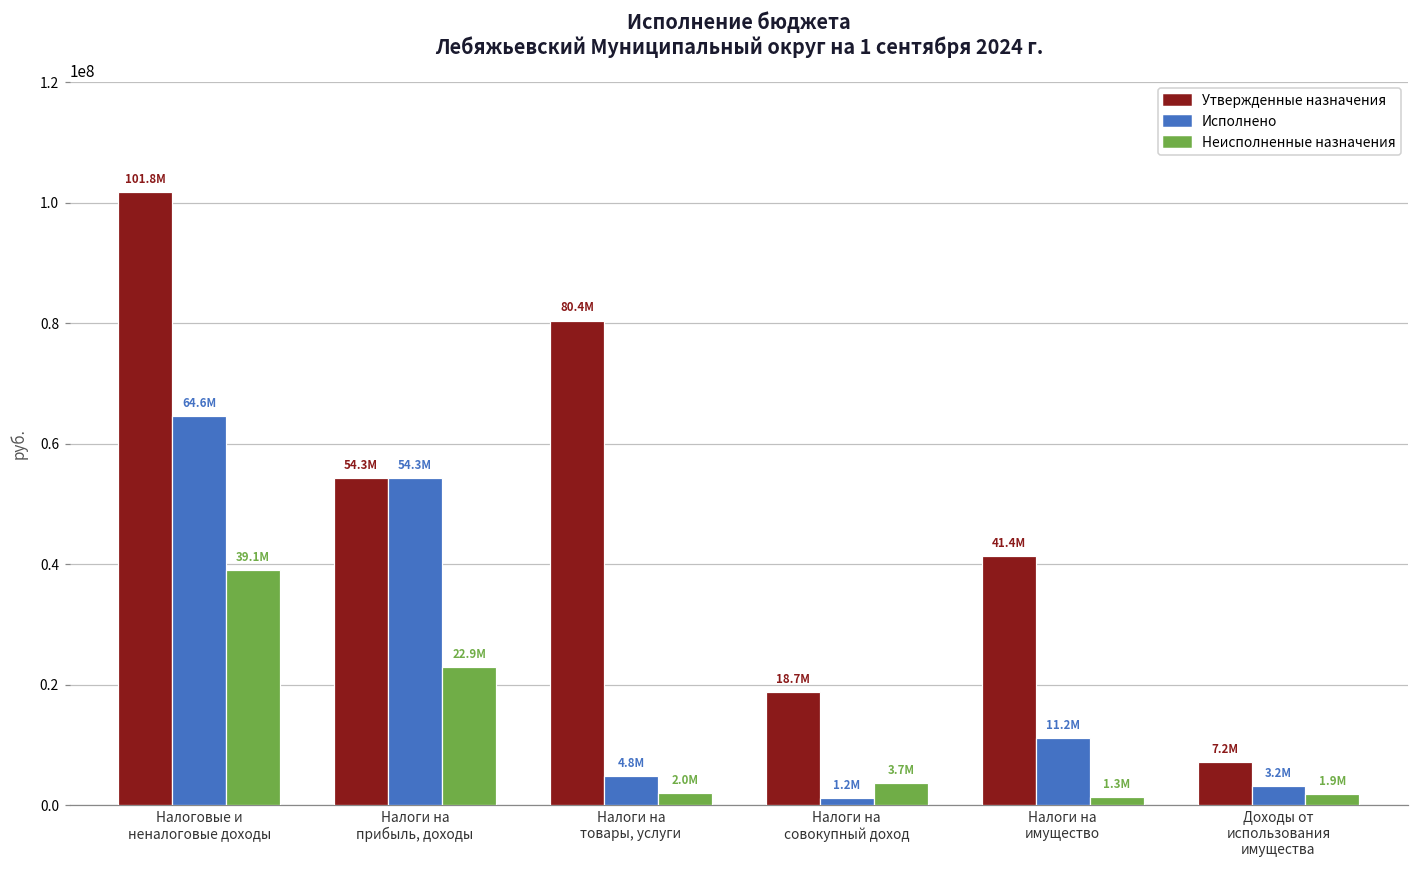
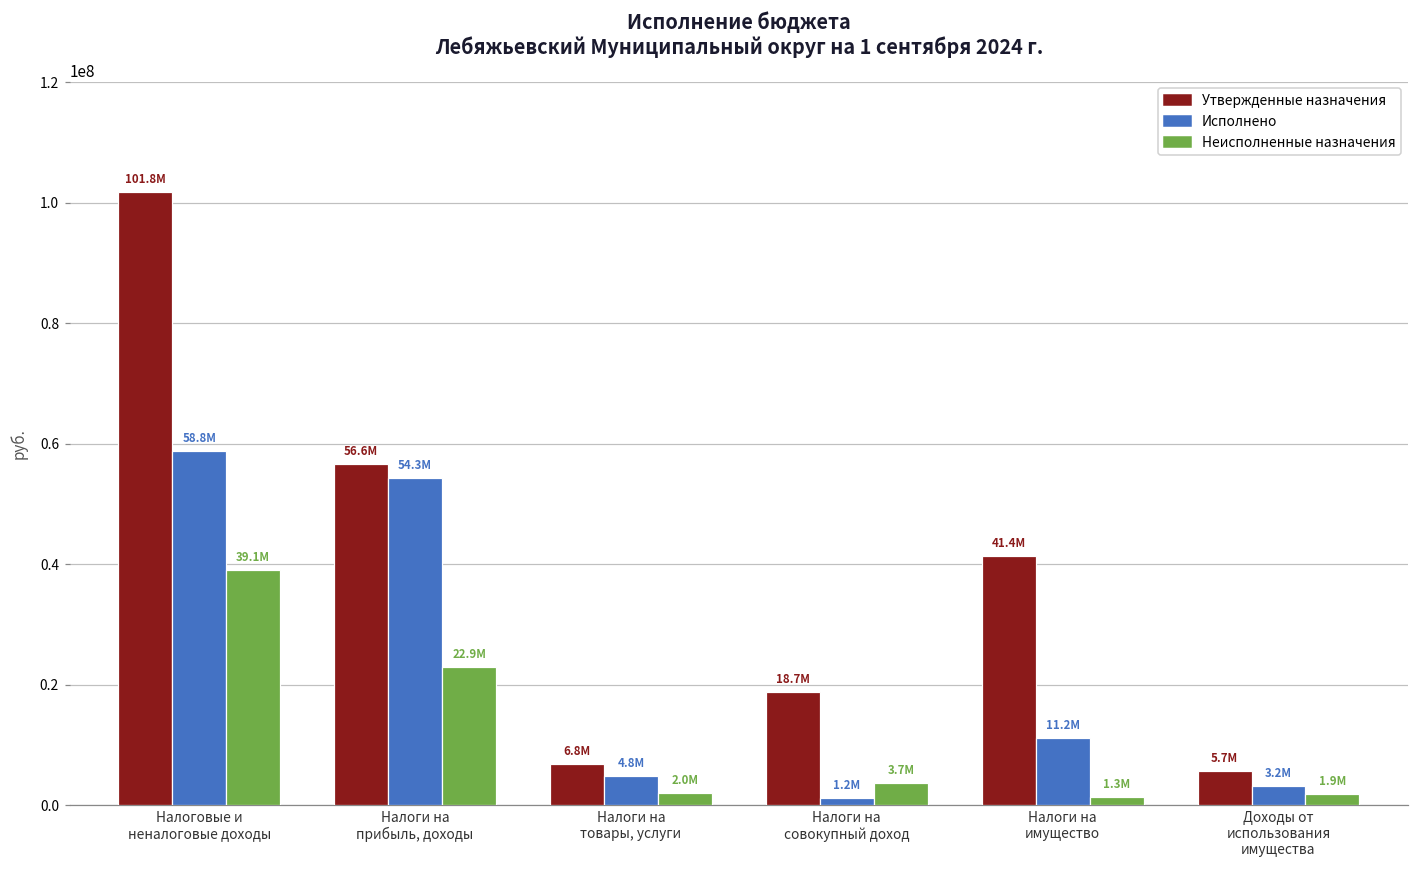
Исполнено, Налоговые и неналоговые доходы: 64.6M -> 58.8M
Утвержденные назначения, Налоги на прибыль, доходы: 54.3M -> 56.6M
Утвержденные назначения, Налоги на товары, услуги: 80.4M -> 6.8M
Утвержденные назначения, Доходы от использования имущества: 7.2M -> 5.7M
